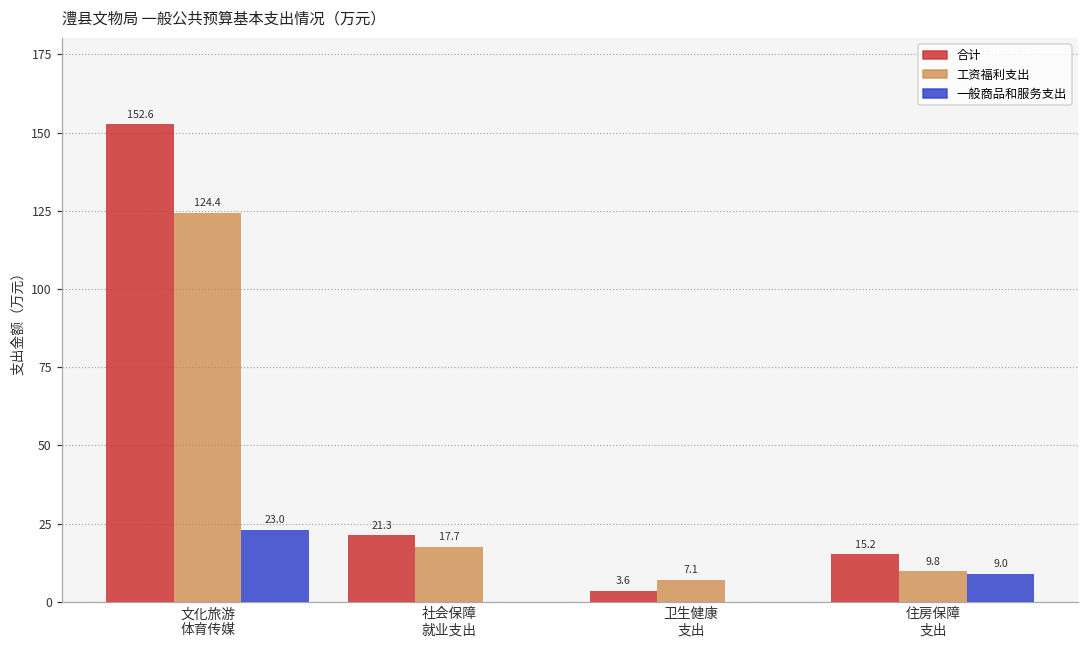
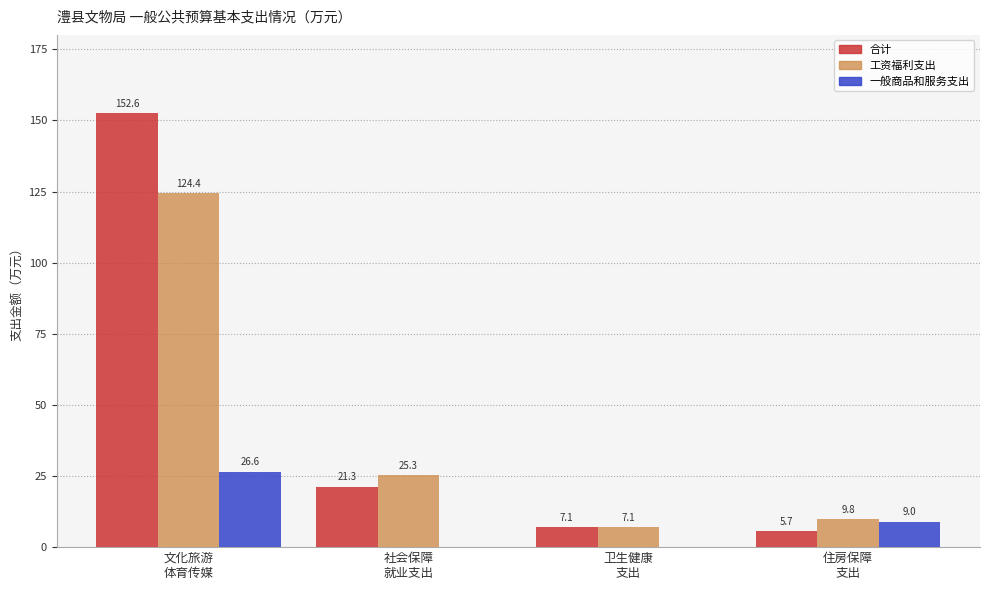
一般商品和服务支出, 文化旅游 体育传媒: 23.0 -> 26.6
工资福利支出, 社会保障 就业支出: 17.7 -> 25.3
合计, 卫生健康 支出: 3.6 -> 7.1
合计, 住房保障 支出: 15.2 -> 5.7
